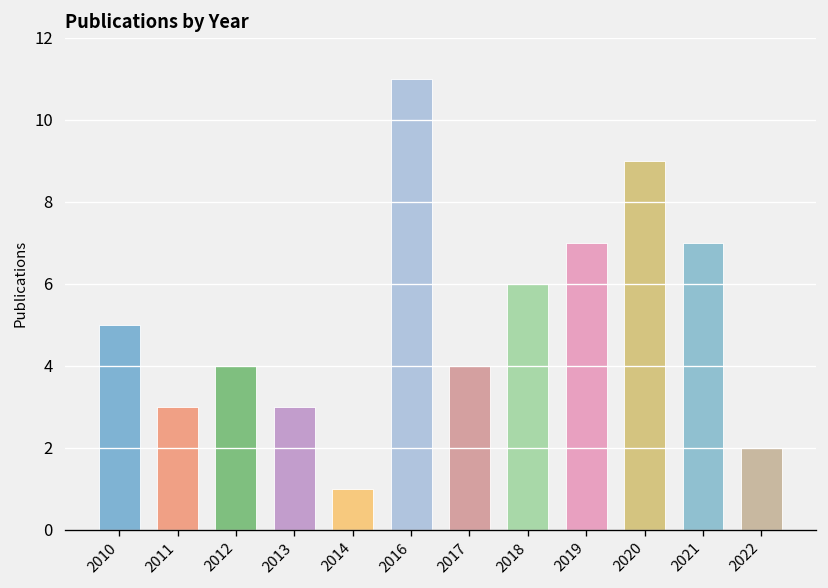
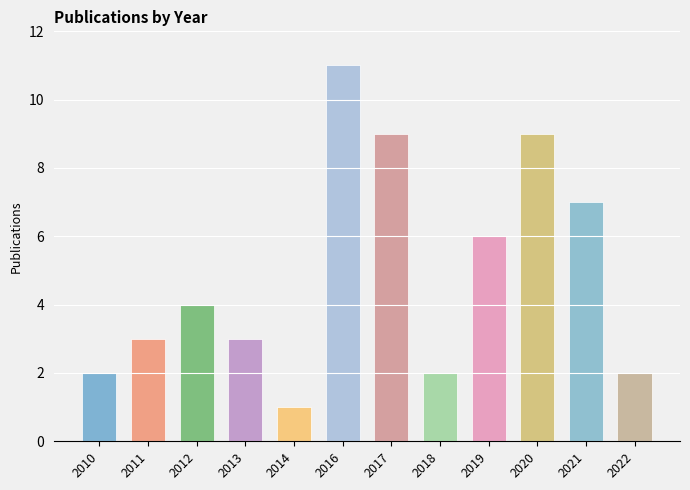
2010: 5 -> 2
2017: 4 -> 9
2018: 6 -> 2
2019: 7 -> 6
